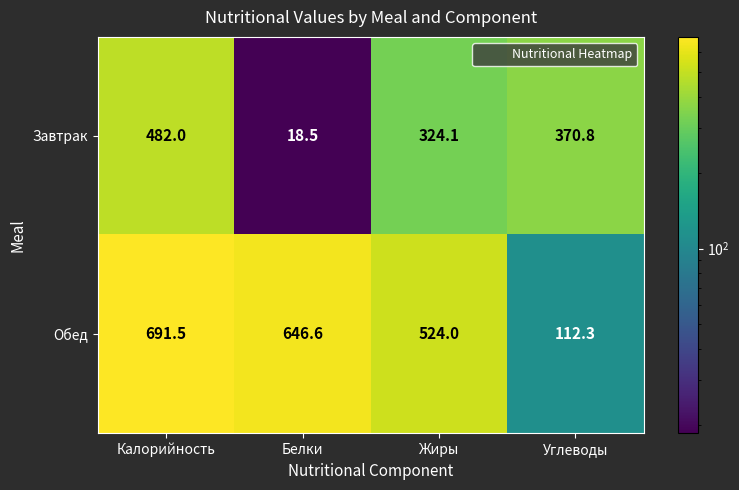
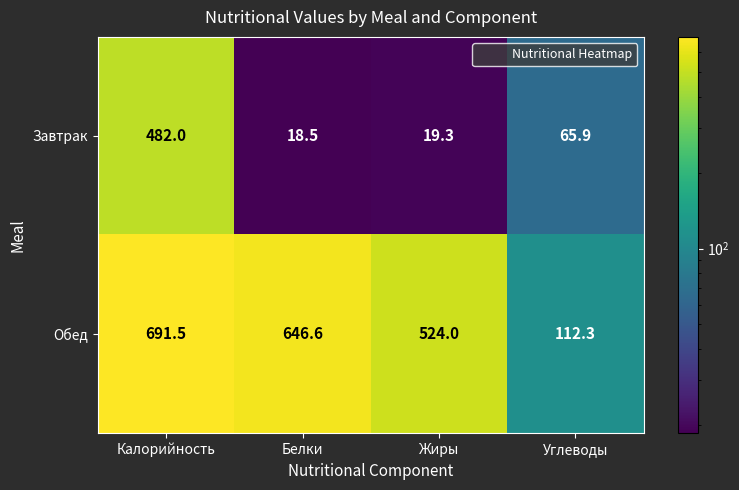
Завтрак, Жиры: 324.1 -> 19.3
Завтрак, Углеводы: 370.8 -> 65.9
